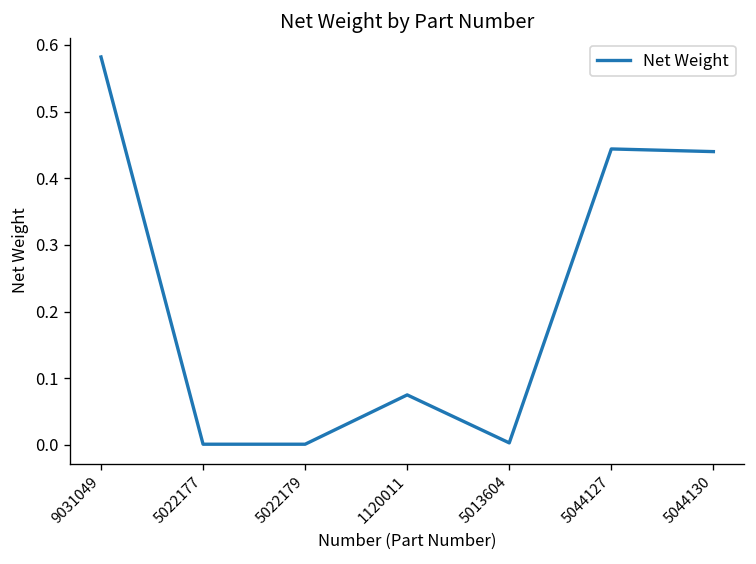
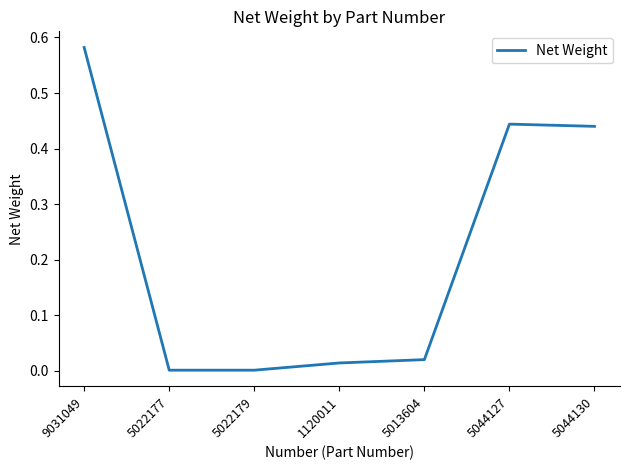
1120011: 0.08 -> 0.01
5013604: 0.00 -> 0.02
